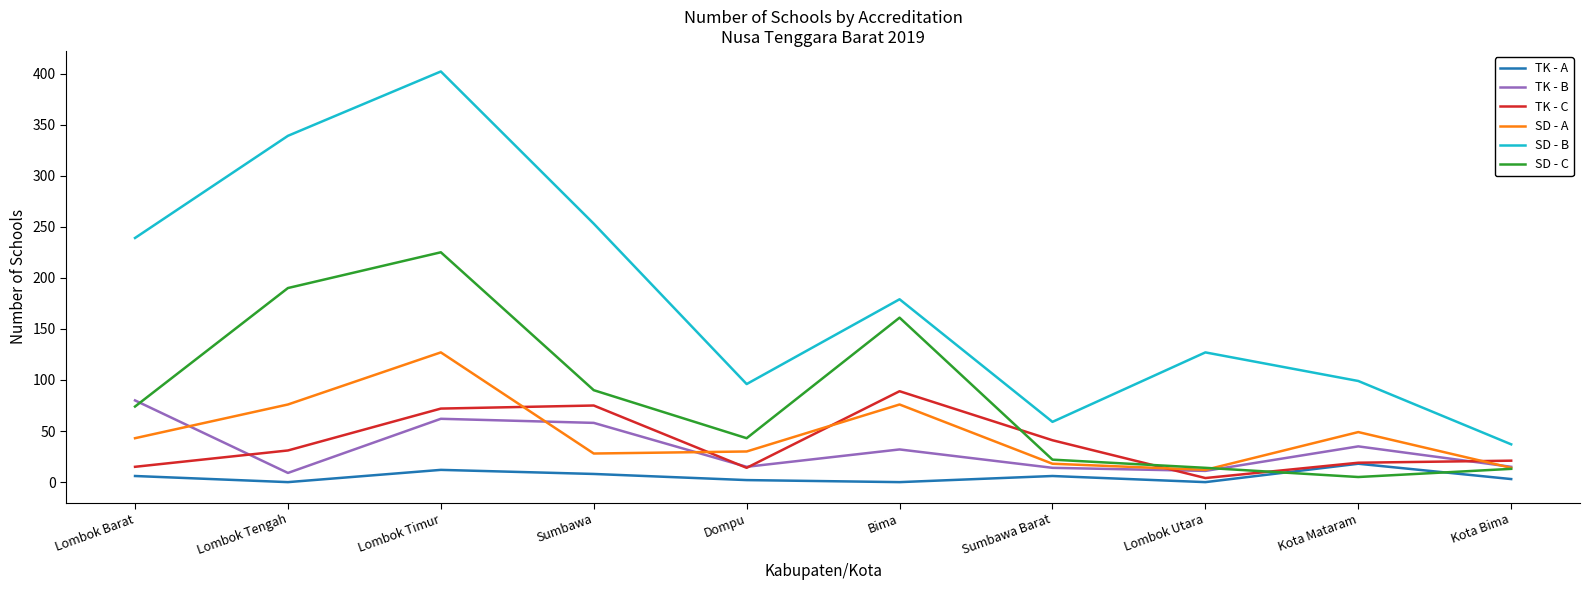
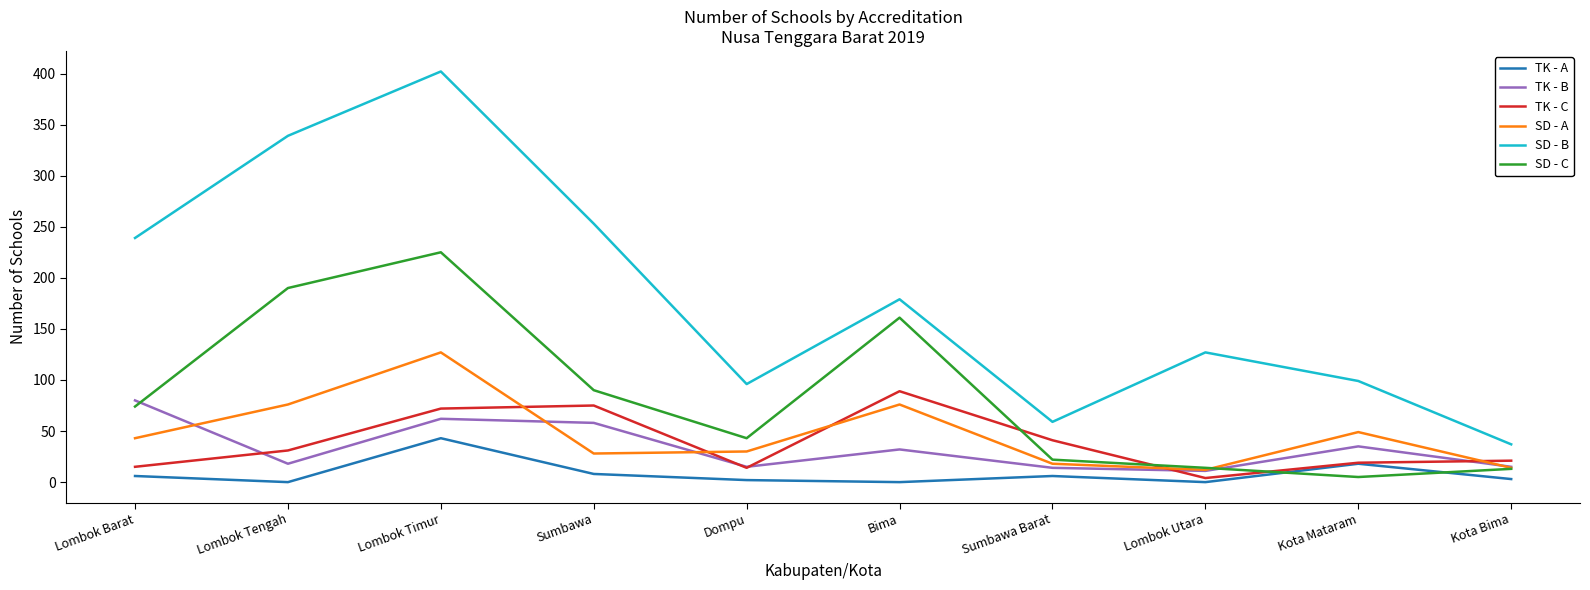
TK - B, Lombok Tengah: 9 -> 18
TK - A, Lombok Timur: 12 -> 43
